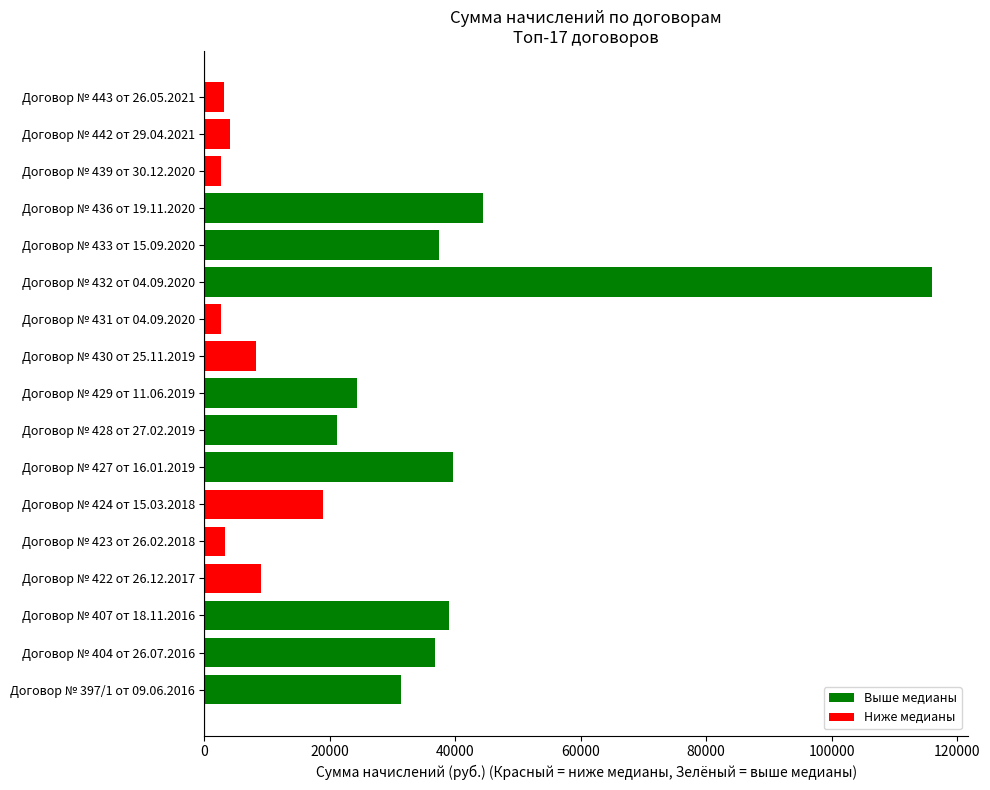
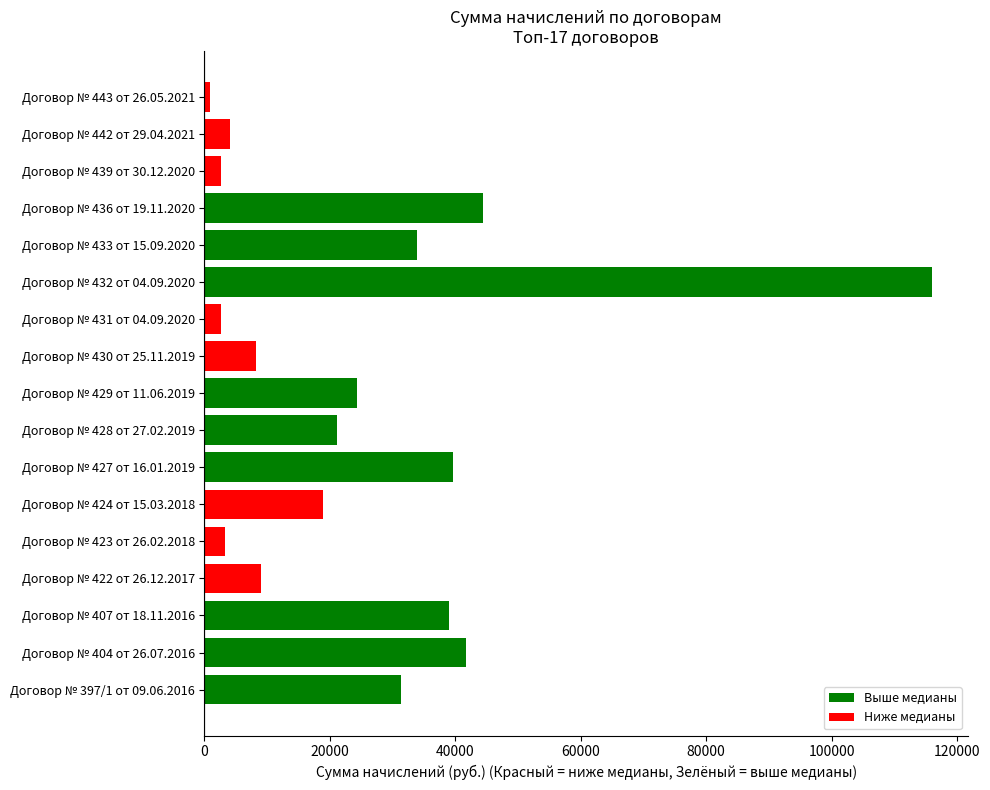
Договор № 443 от 26.05.2021: 3000 -> 1000
Договор № 433 от 15.09.2020: 37000 -> 34000
Договор № 404 от 26.07.2016: 37000 -> 42000
